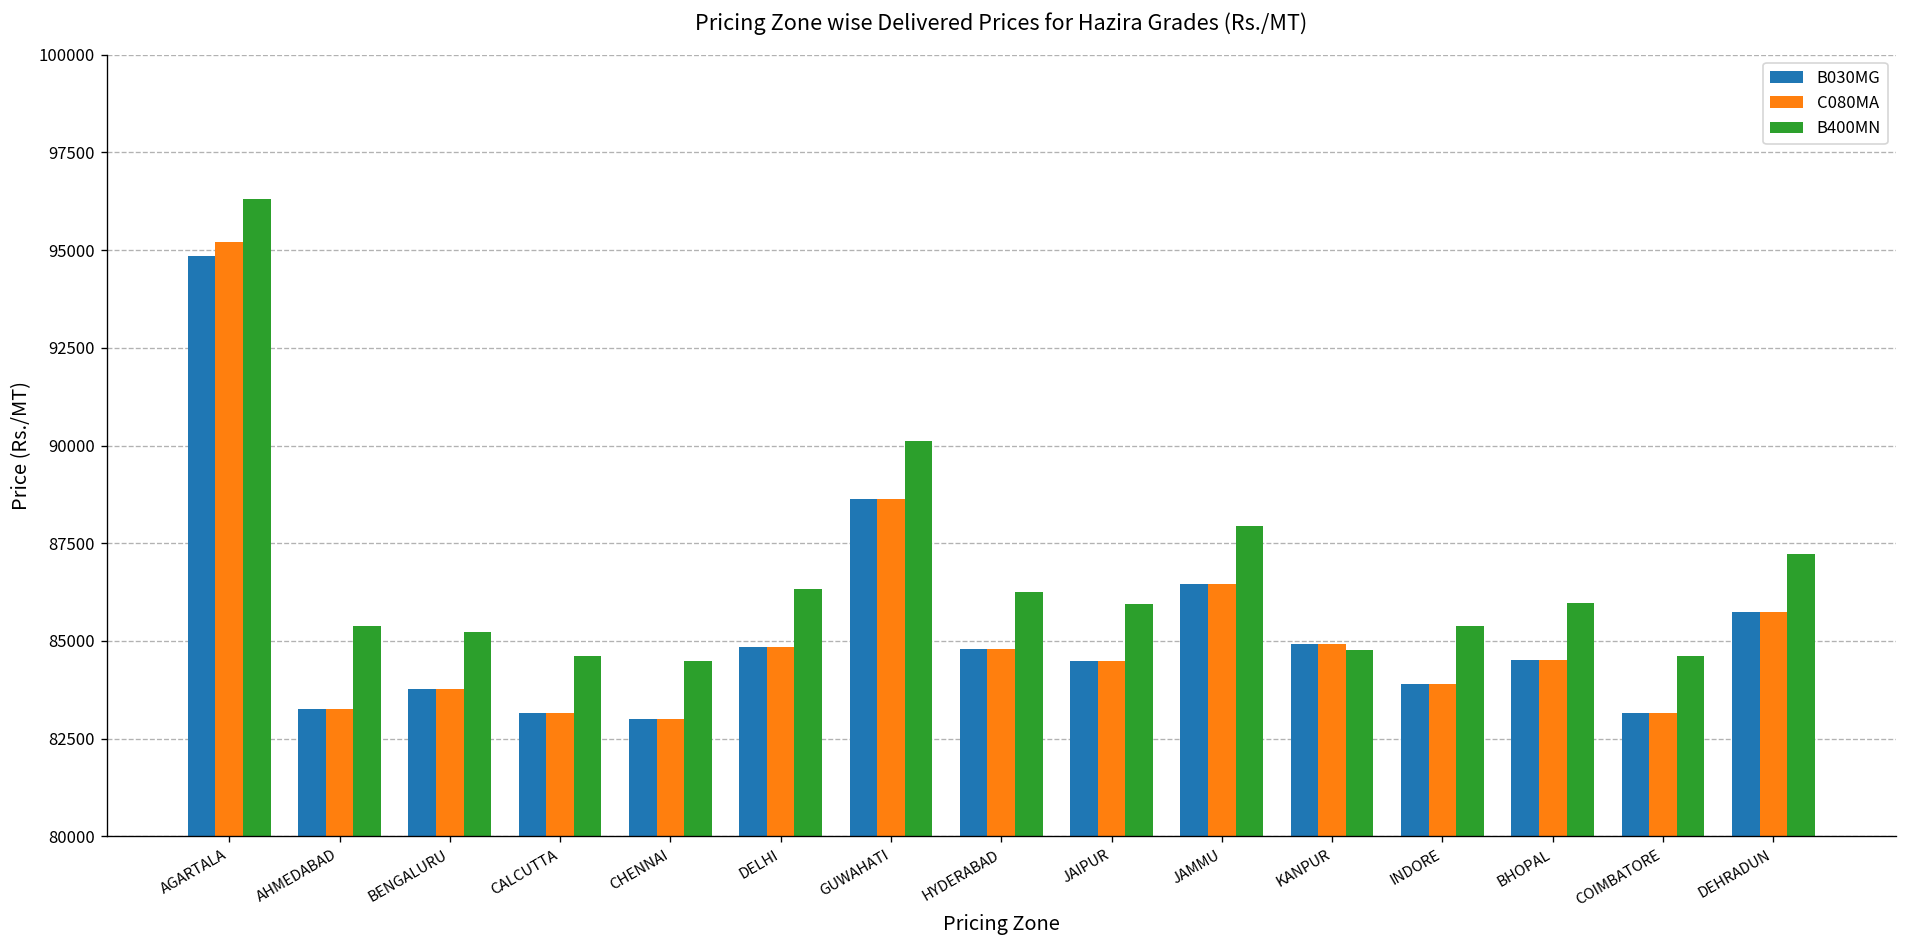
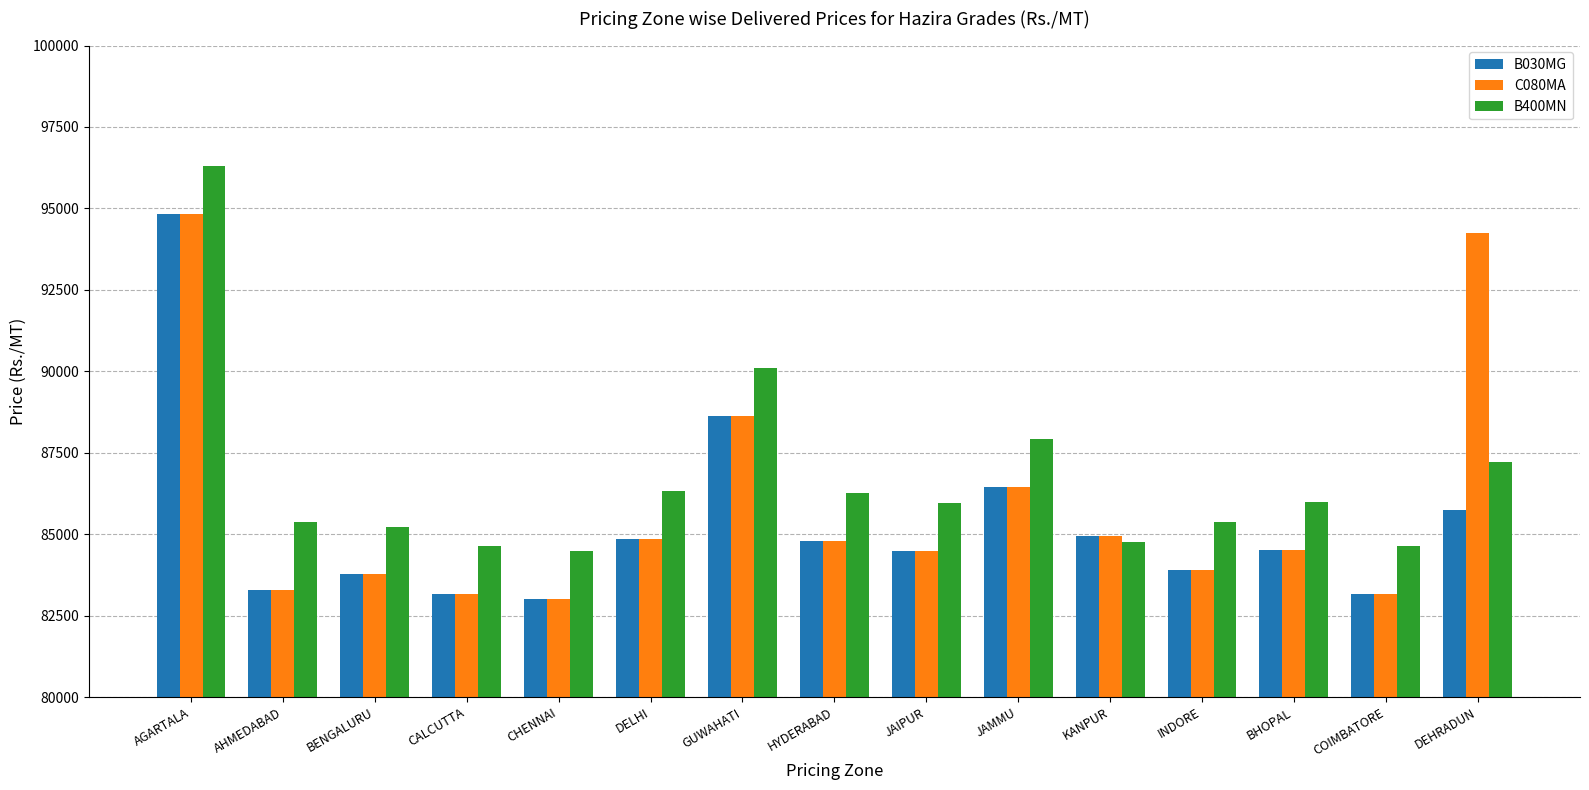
C080MA, AGARTALA: 95200 -> 94800
C080MA, DEHRADUN: 85800 -> 94200
